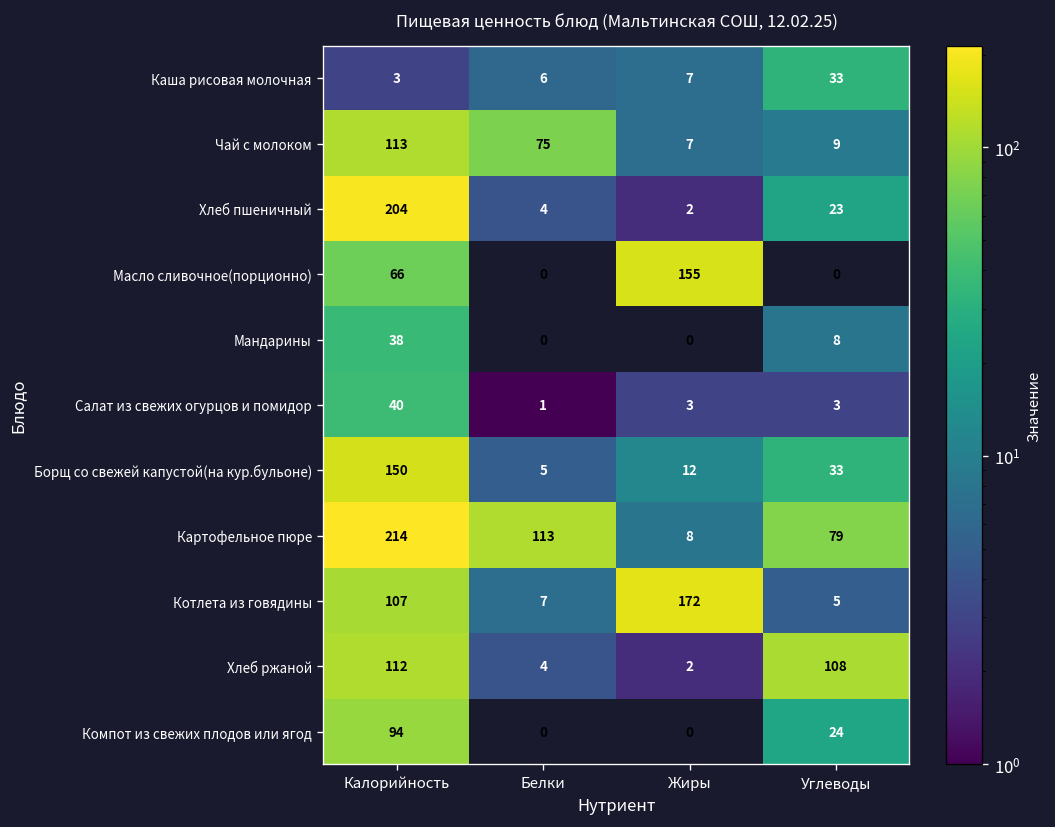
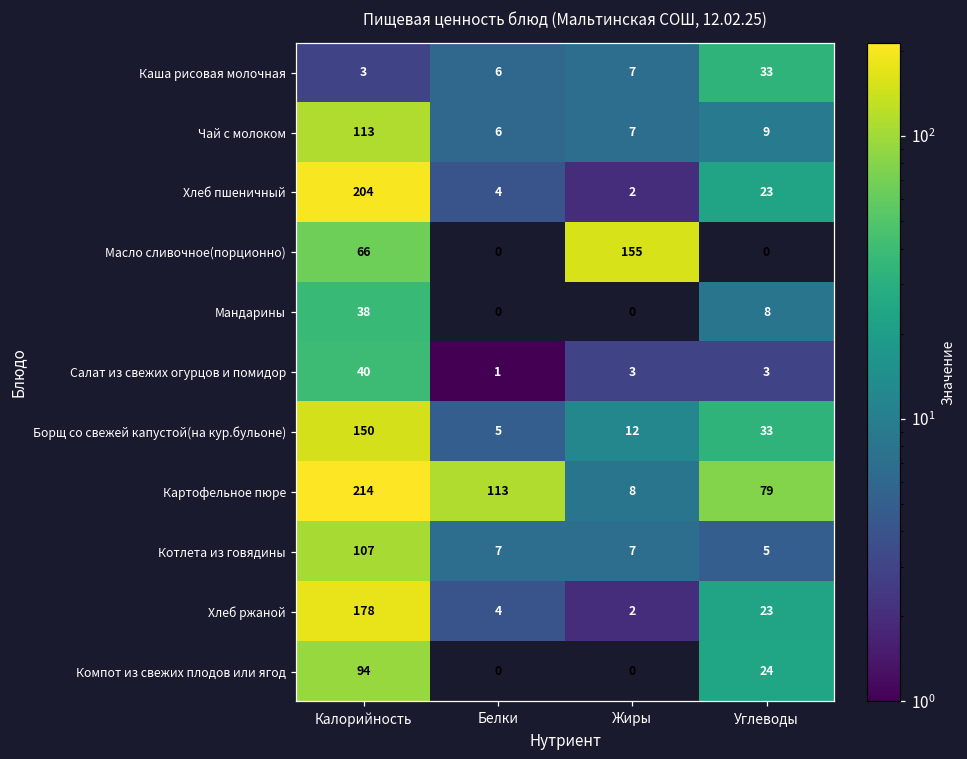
Чай с молоком, Белки: 75 -> 6
Котлета из говядины, Жиры: 172 -> 7
Хлеб ржаной, Калорийность: 112 -> 178
Хлеб ржаной, Углеводы: 108 -> 23
